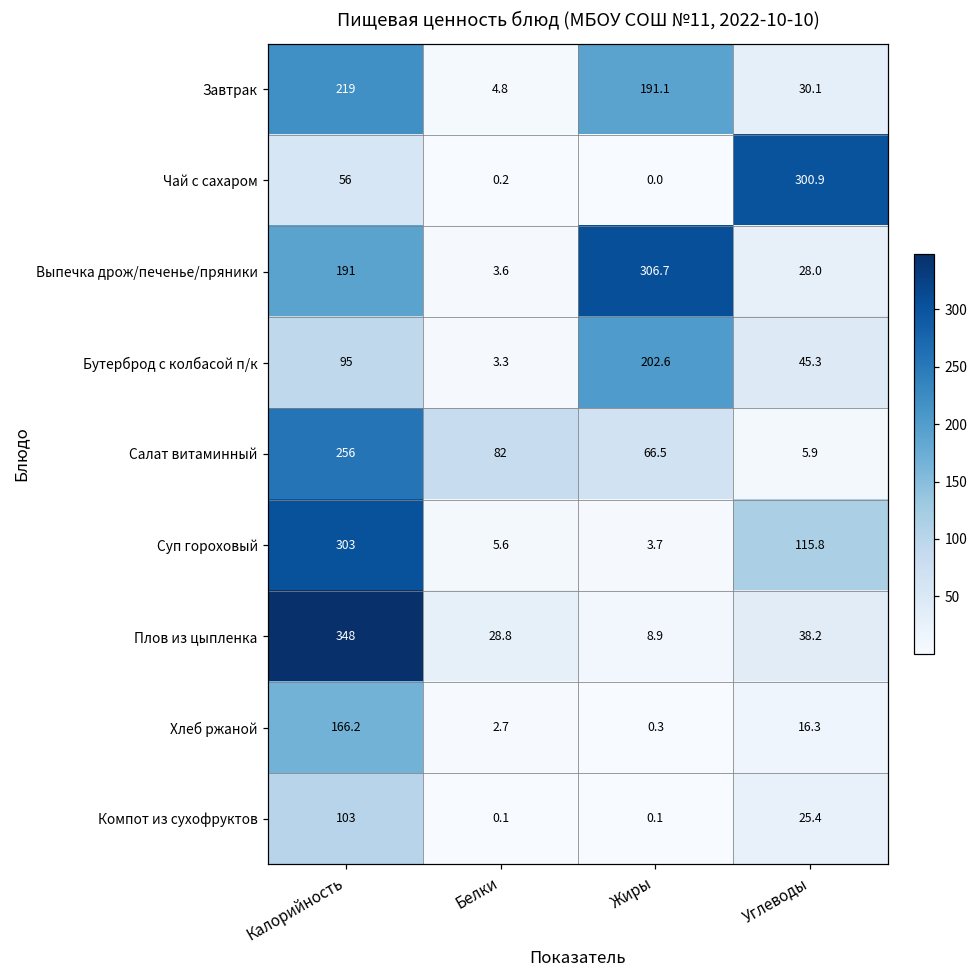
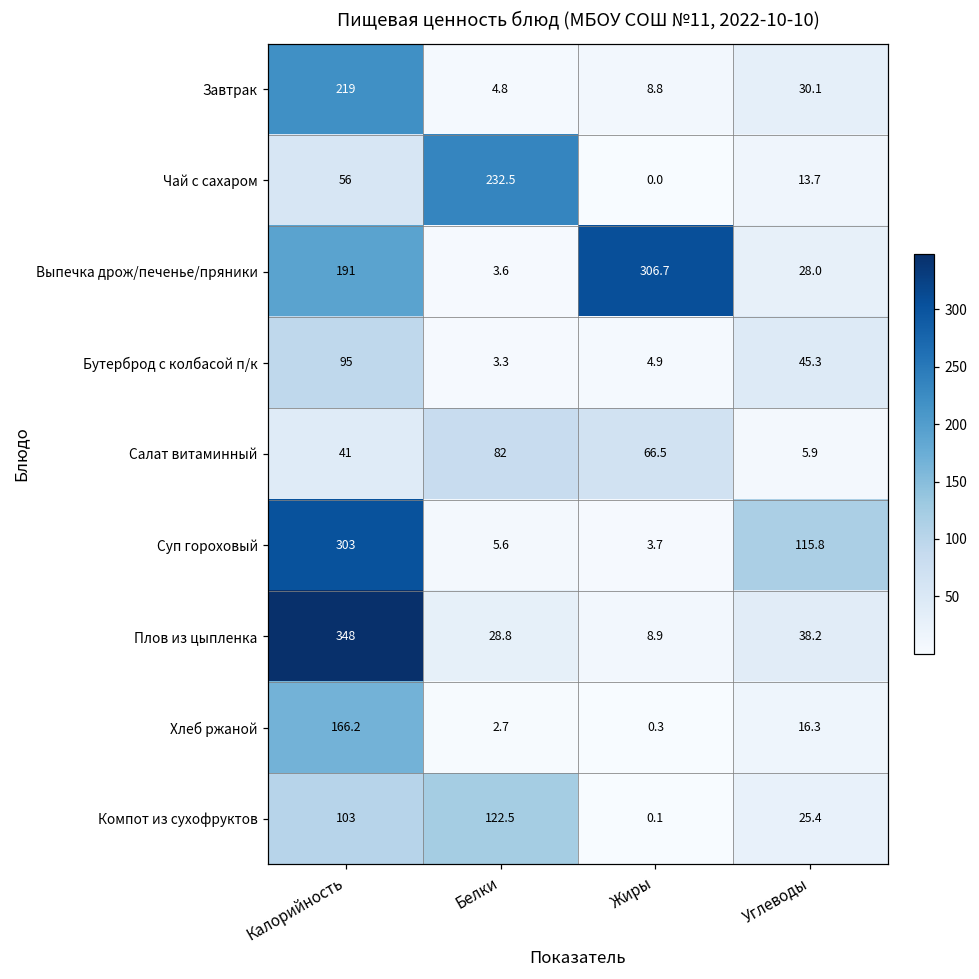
Завтрак, Жиры: 191.1 -> 8.8
Чай с сахаром, Белки: 0.2 -> 232.5
Чай с сахаром, Углеводы: 300.9 -> 13.7
Бутерброд с колбасой п/к, Жиры: 202.6 -> 4.9
Салат витаминный, Калорийность: 256 -> 41
Компот из сухофруктов, Белки: 0.1 -> 122.5
